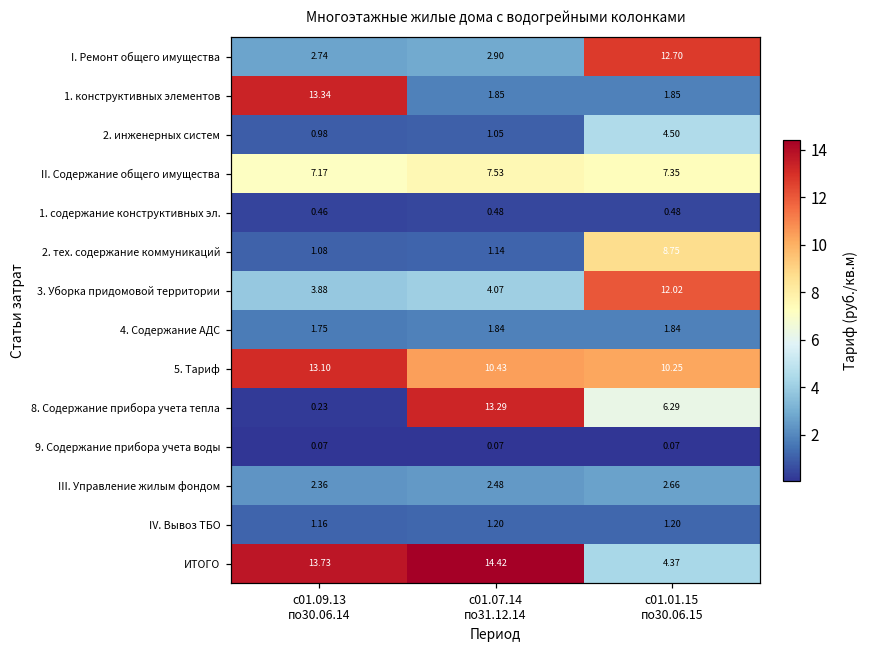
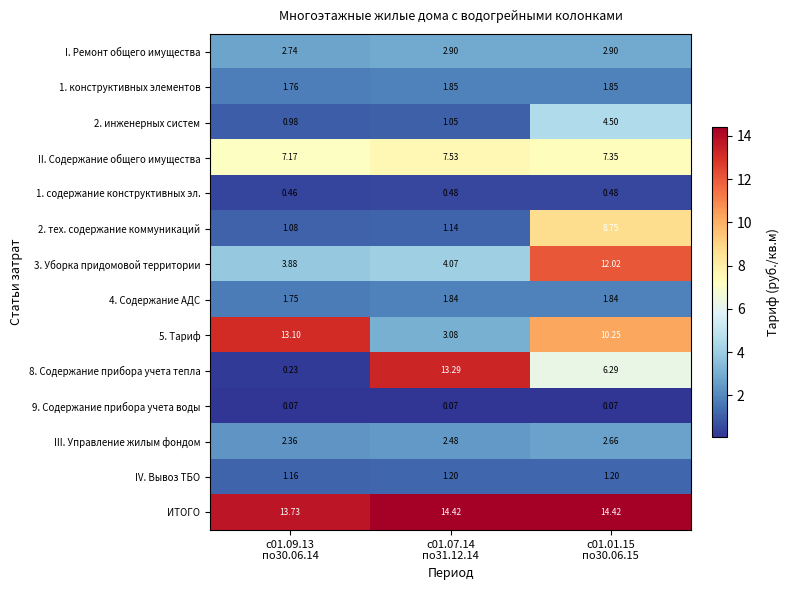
I. Ремонт общего имущества, с01.01.15 по30.06.15: 12.70 -> 2.90
1. конструктивных элементов, с01.09.13 по30.06.14: 13.34 -> 1.76
5. Тариф, с01.07.14 по31.12.14: 10.43 -> 3.08
ИТОГО, с01.01.15 по30.06.15: 4.37 -> 14.42
